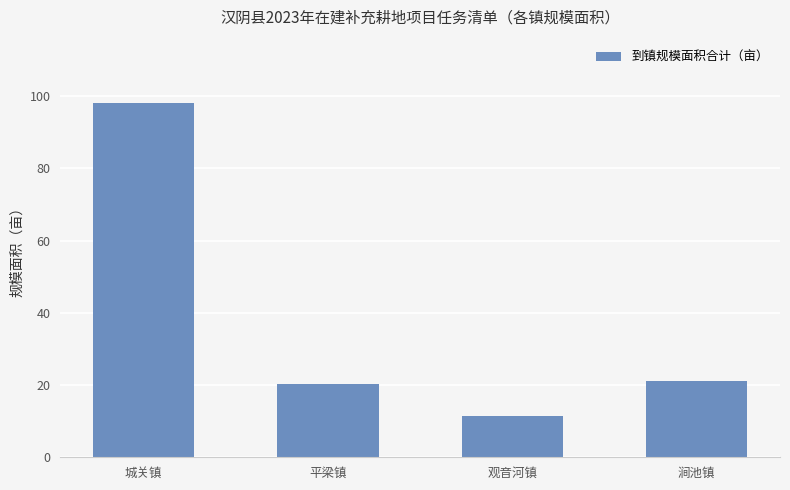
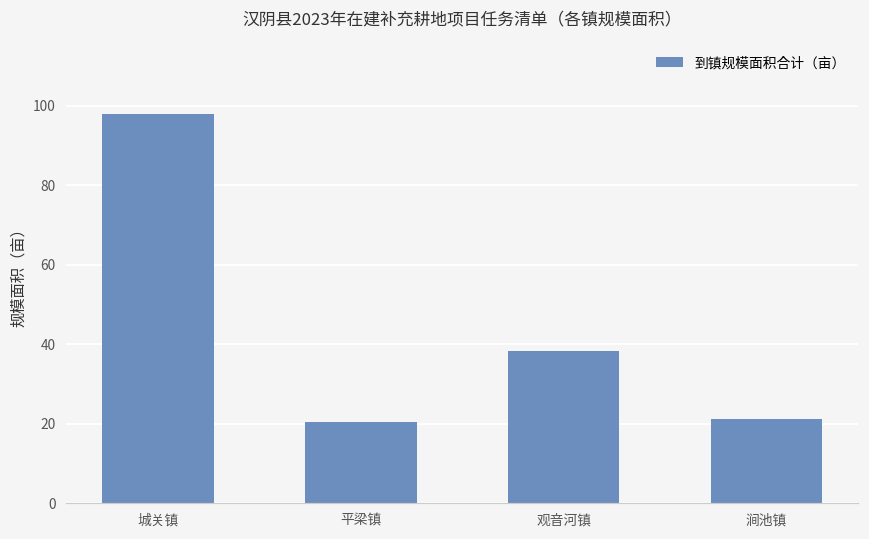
观音河镇: 11 -> 38
